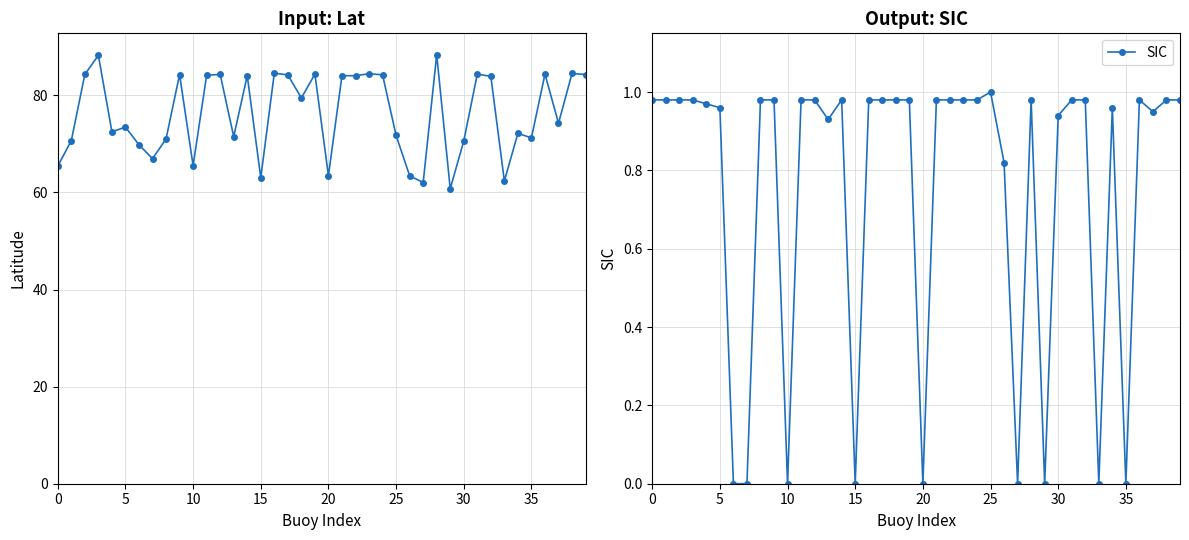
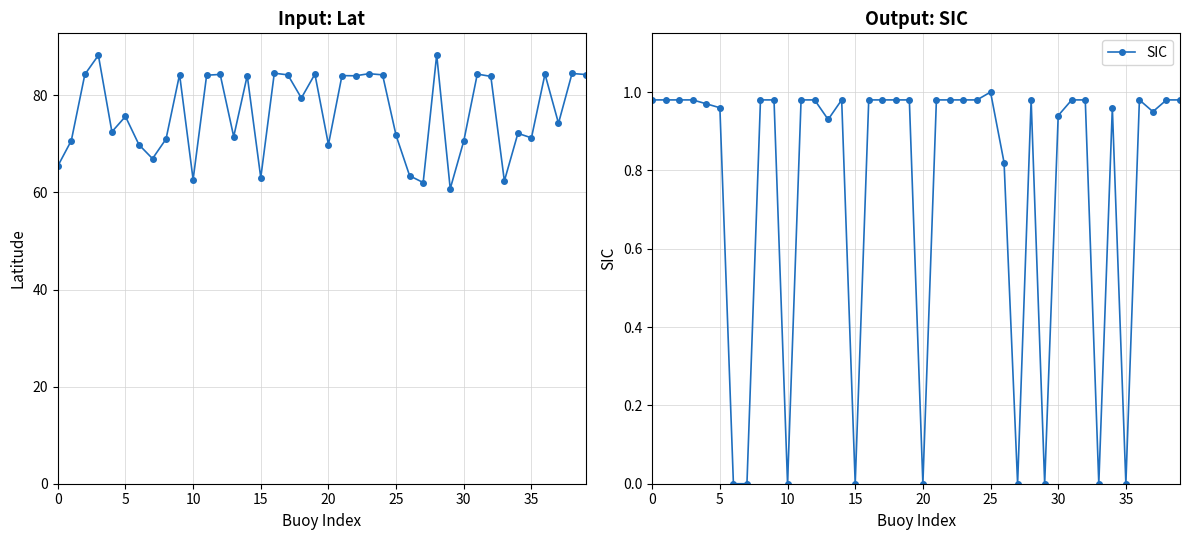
Input: Lat, 5: 73 -> 76
Input: Lat, 10: 66 -> 63
Input: Lat, 20: 63 -> 70
